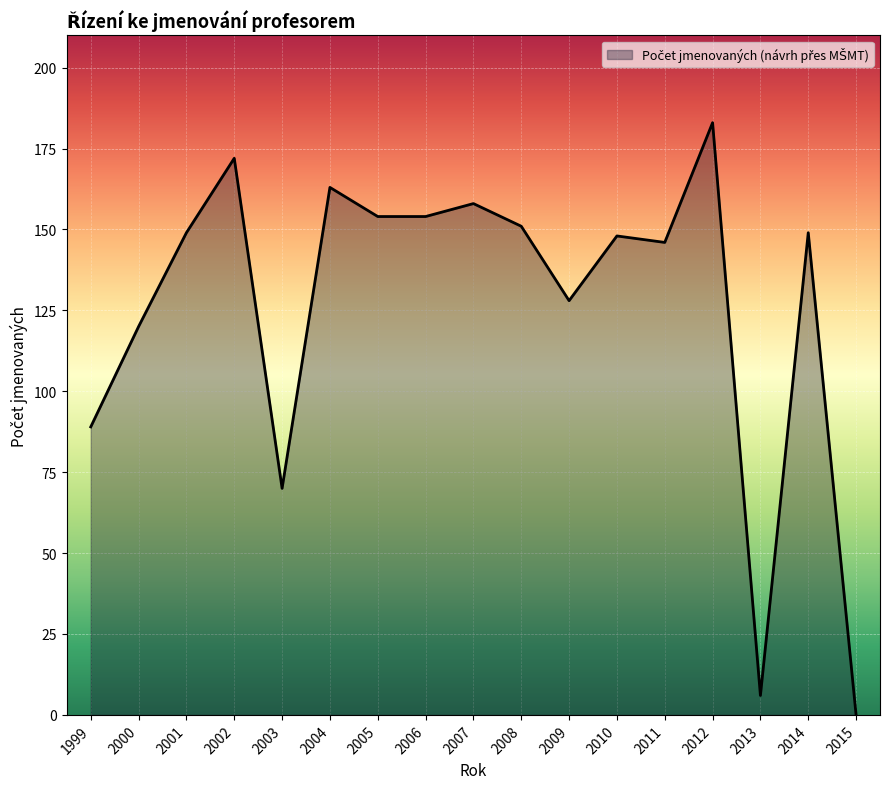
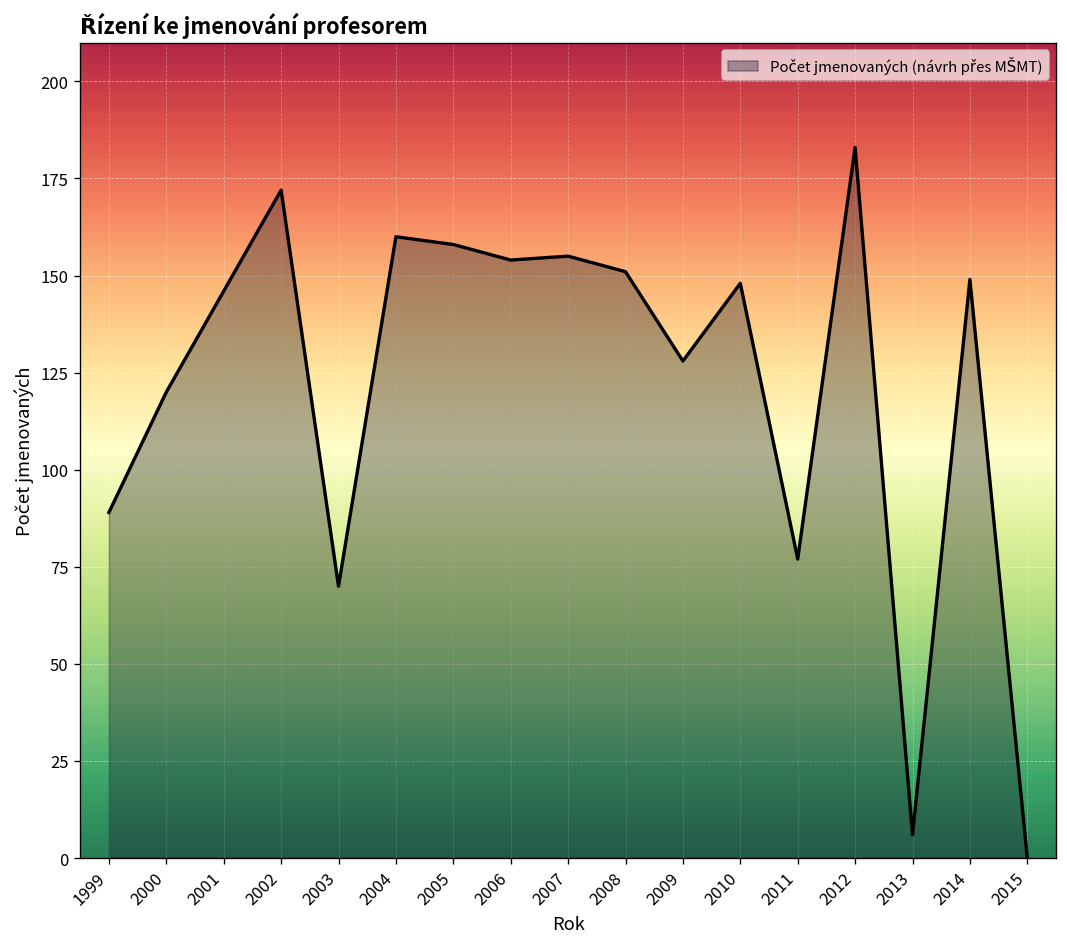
2001: 149 -> 146
2004: 163 -> 160
2005: 154 -> 158
2007: 158 -> 155
2011: 146 -> 77
